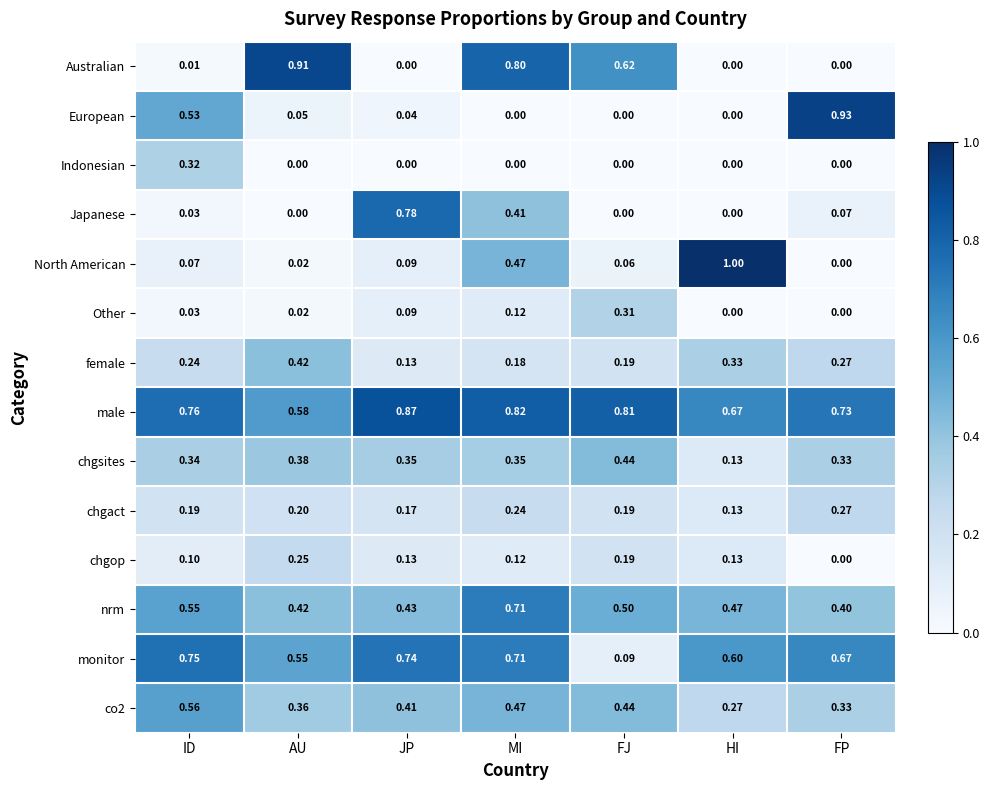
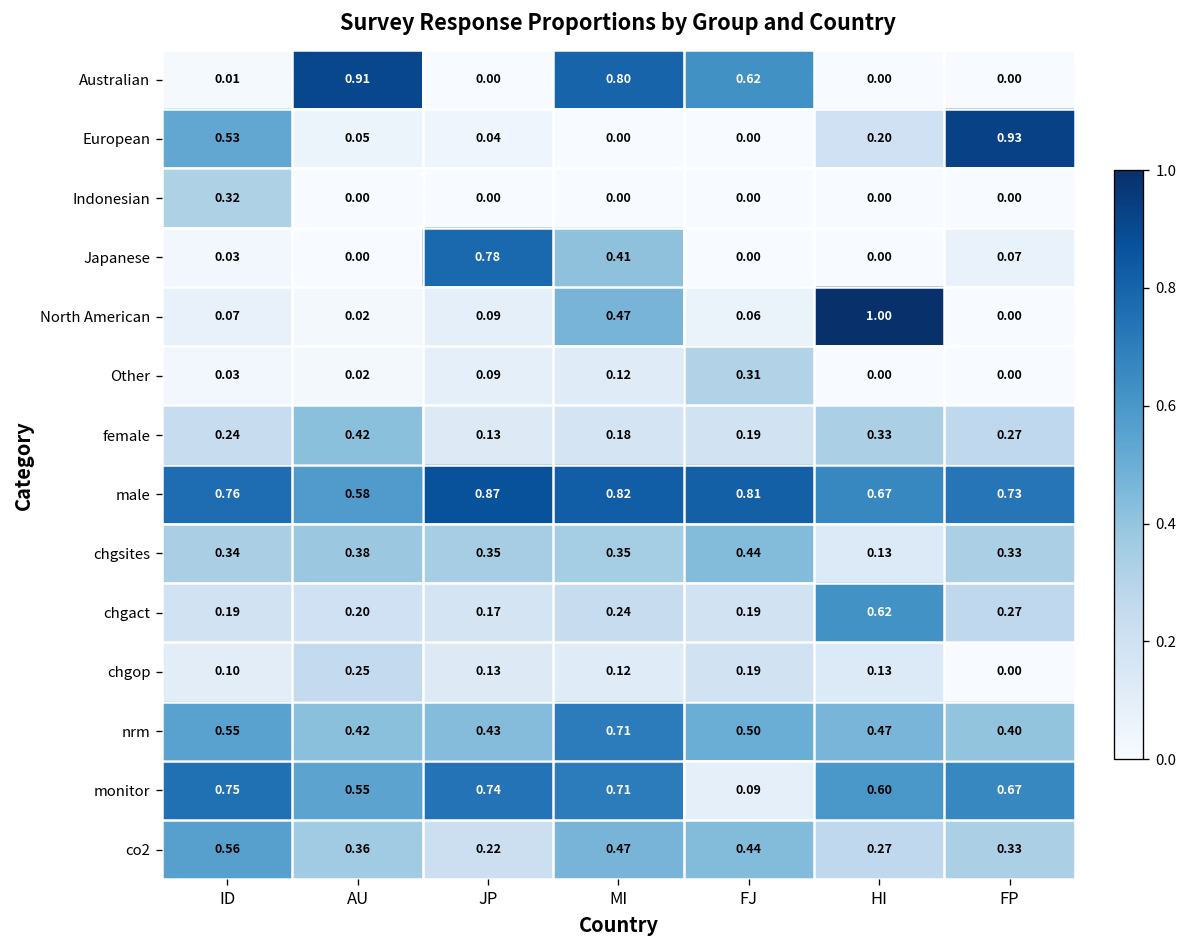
European, HI: 0.00 -> 0.20
chgact, HI: 0.13 -> 0.62
co2, JP: 0.41 -> 0.22
